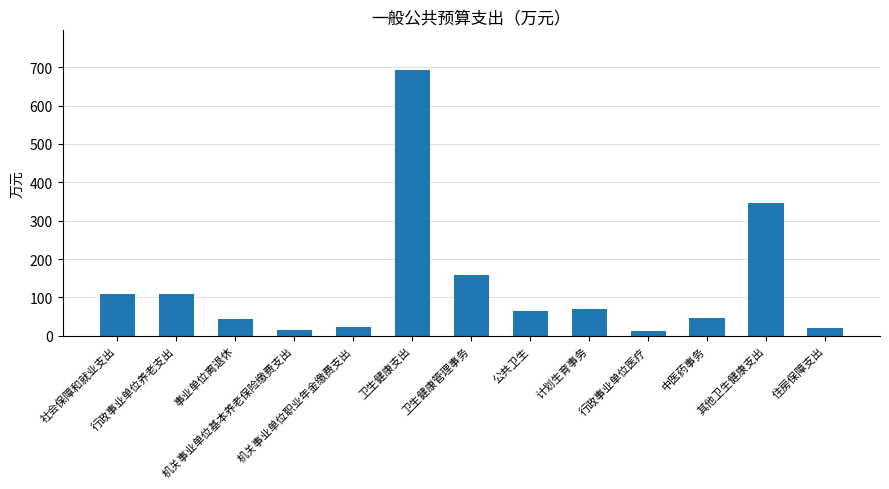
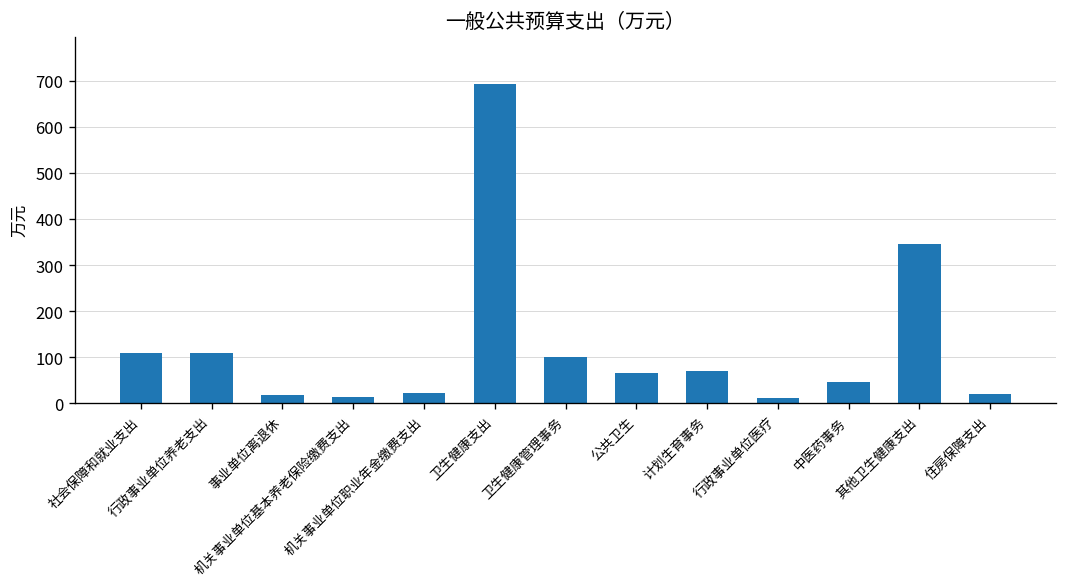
事业单位离退休: 40 -> 20
卫生健康管理事务: 160 -> 100
